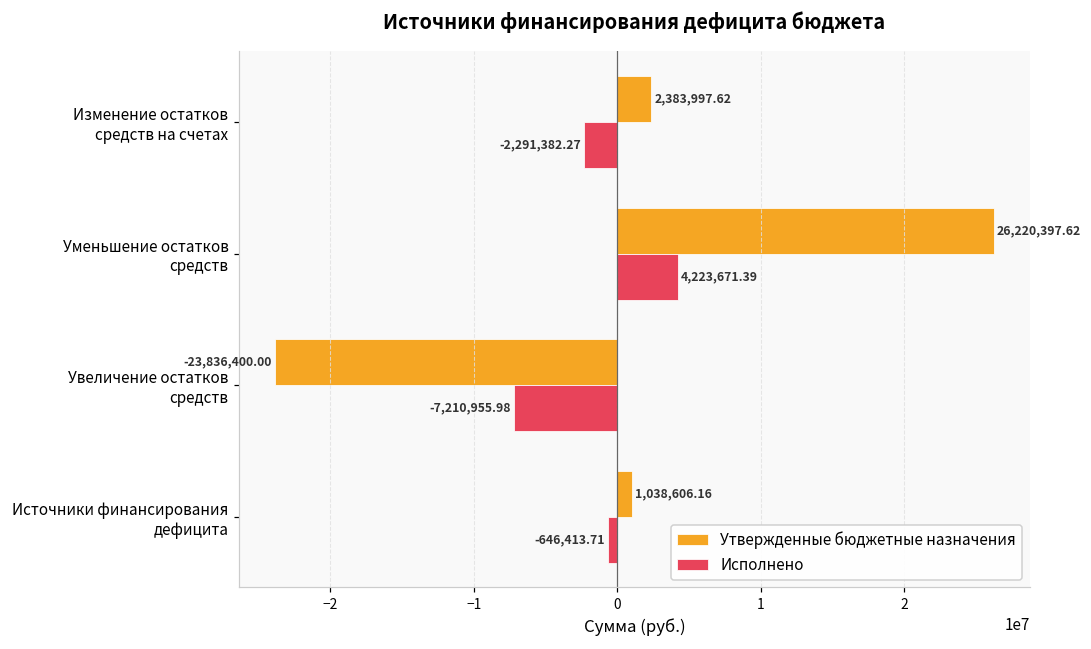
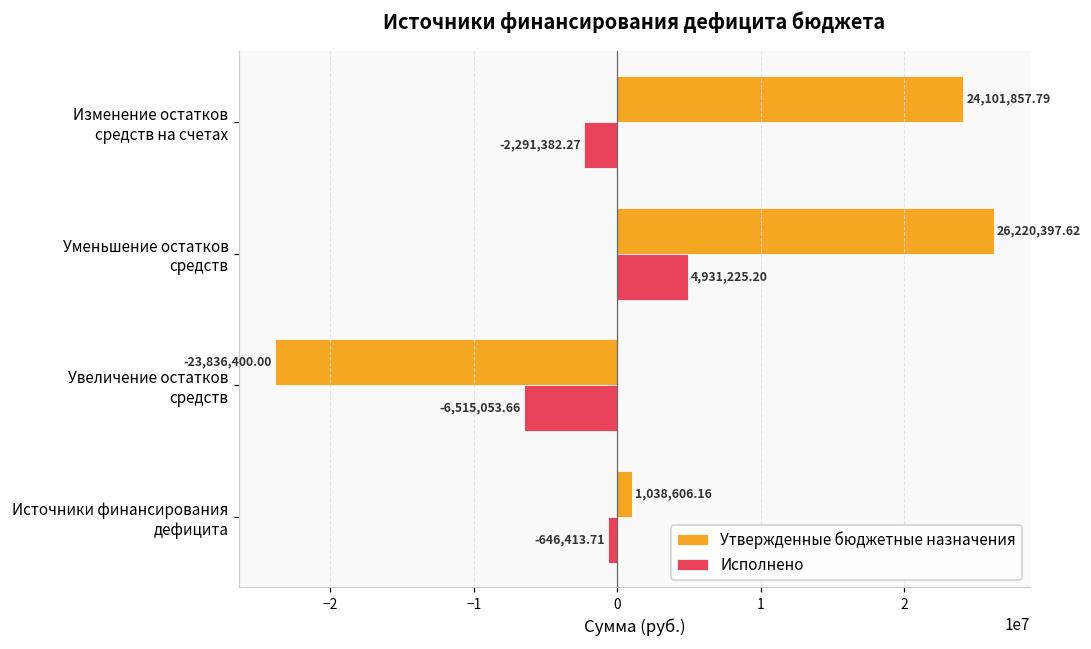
Утвержденные бюджетные назначения, Изменение остатков средств на счетах: 2,383,997.62 -> 24,101,857.79
Исполнено, Уменьшение остатков средств: 4,223,671.39 -> 4,931,225.20
Исполнено, Увеличение остатков средств: -7,210,955.98 -> -6,515,053.66
